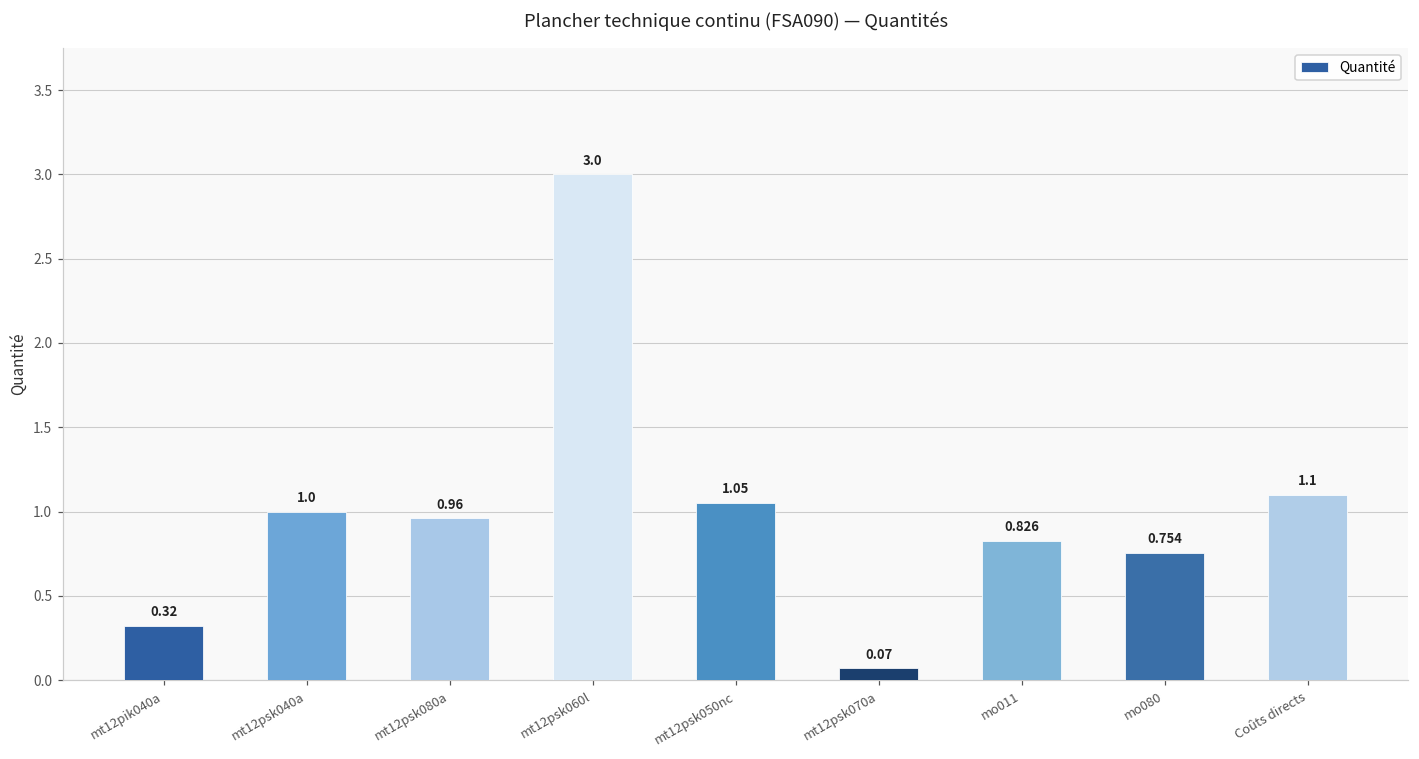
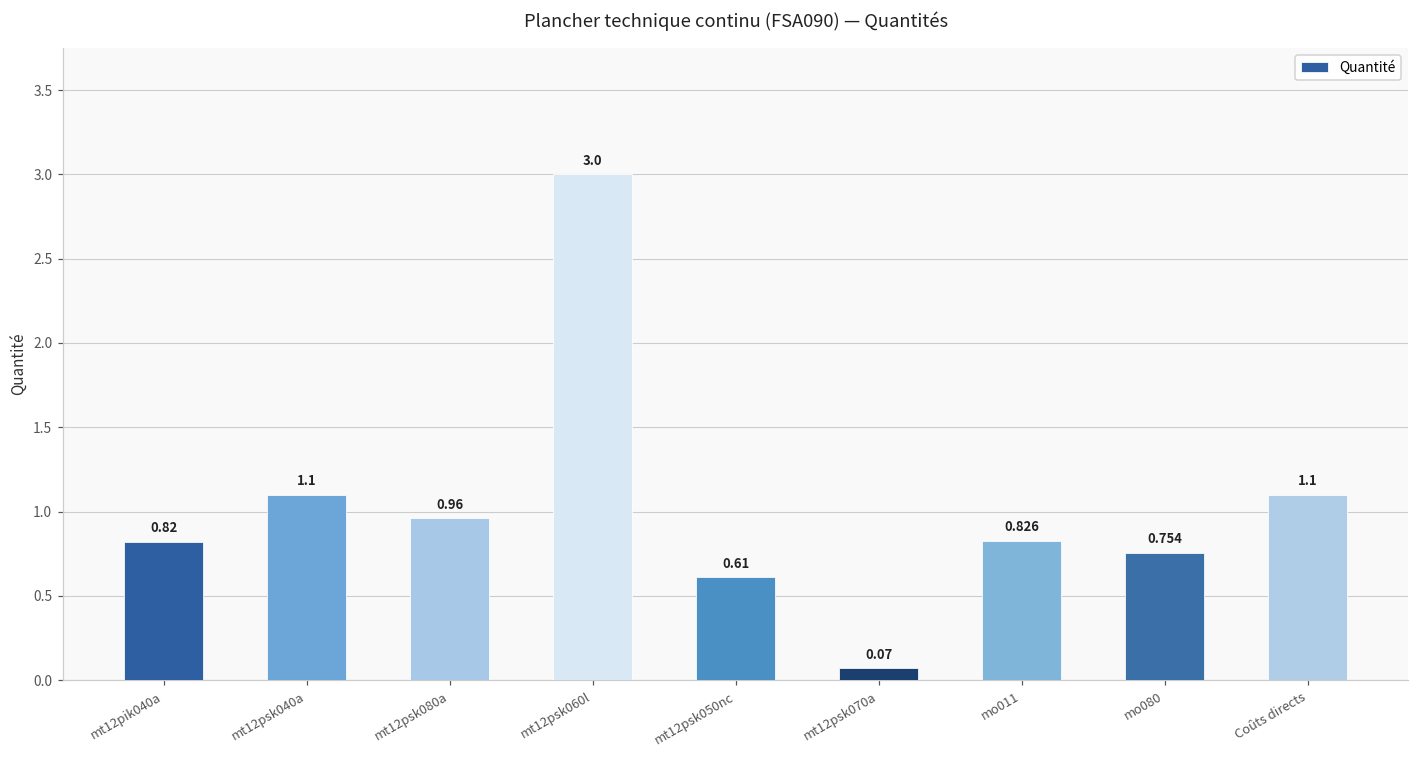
mt12pik040a: 0.32 -> 0.82
mt12psk040a: 1.0 -> 1.1
mt12psk050nc: 1.05 -> 0.61
